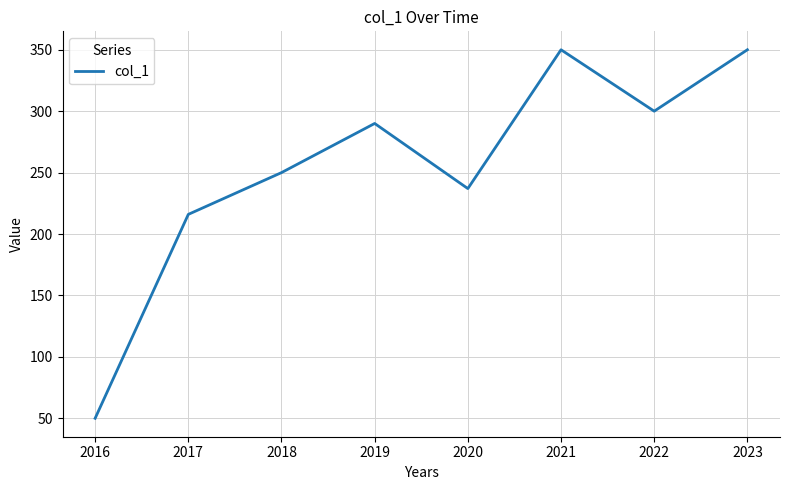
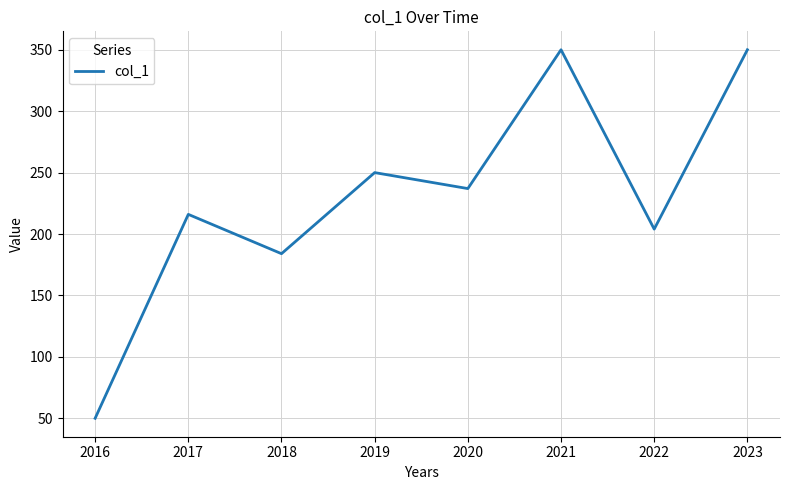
2018: 250 -> 184
2019: 290 -> 250
2022: 300 -> 204
